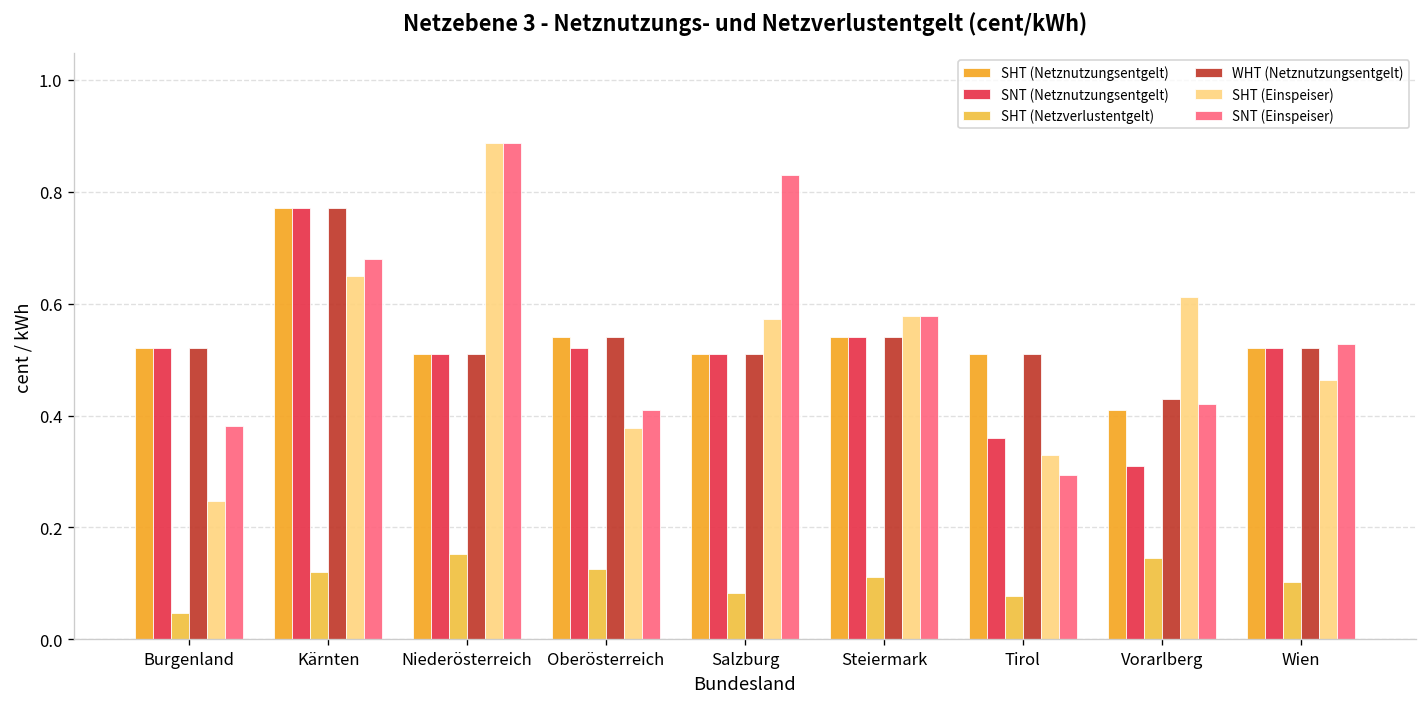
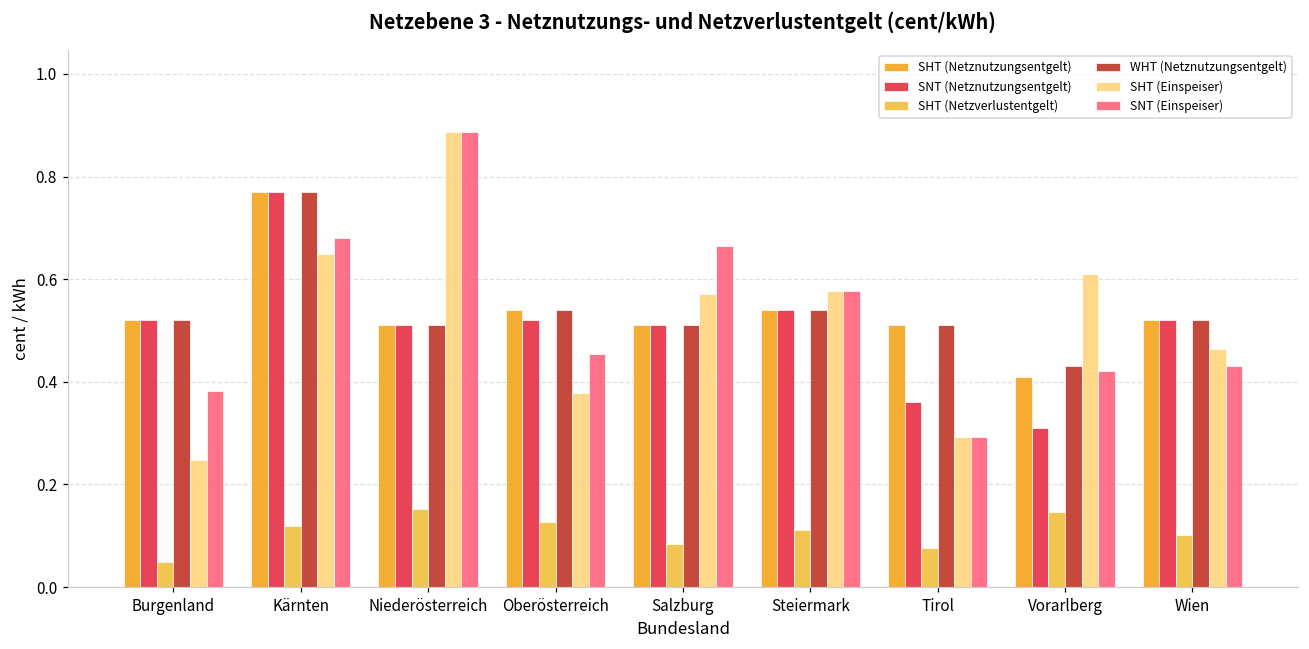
SNT (Einspeiser), Oberösterreich: 0.41 -> 0.46
SNT (Einspeiser), Salzburg: 0.83 -> 0.67
SHT (Einspeiser), Tirol: 0.33 -> 0.29
SNT (Einspeiser), Wien: 0.53 -> 0.43
